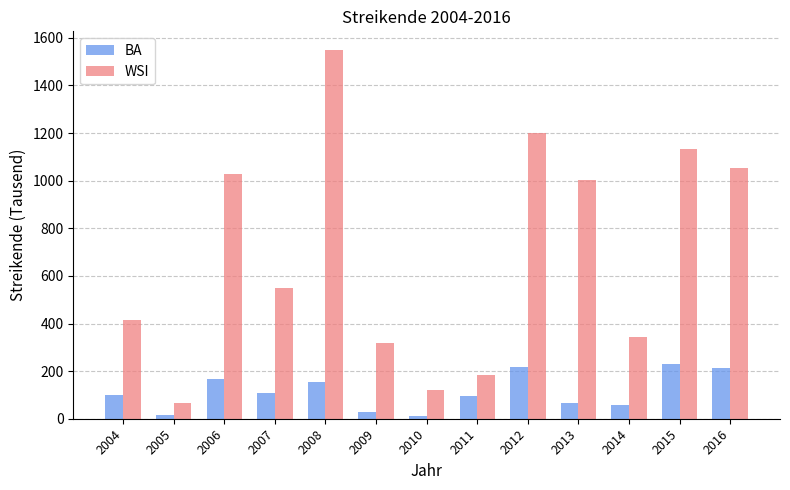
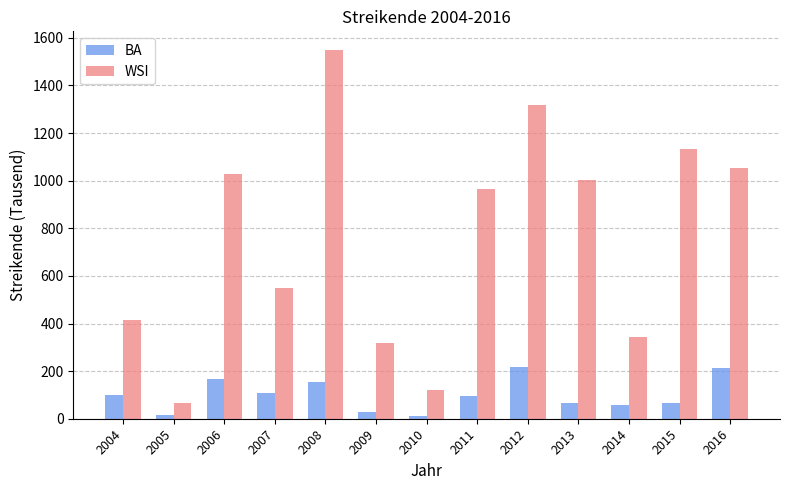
WSI, 2011: 180 -> 970
WSI, 2012: 1200 -> 1320
BA, 2015: 230 -> 70
